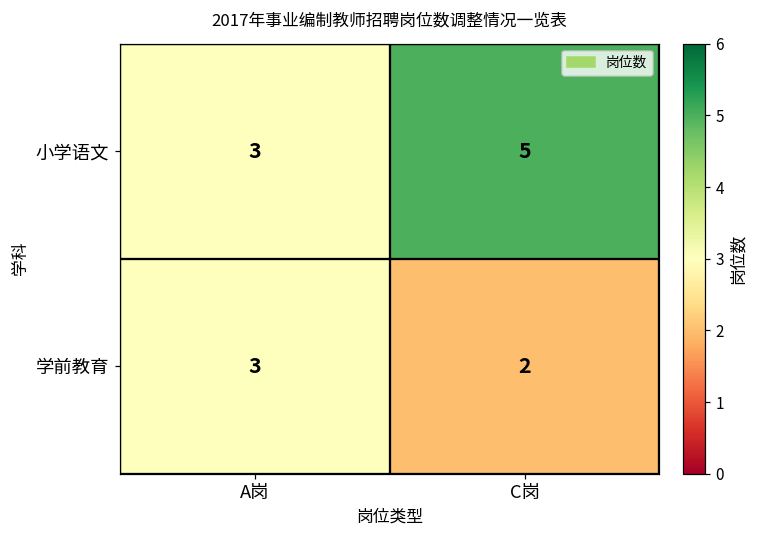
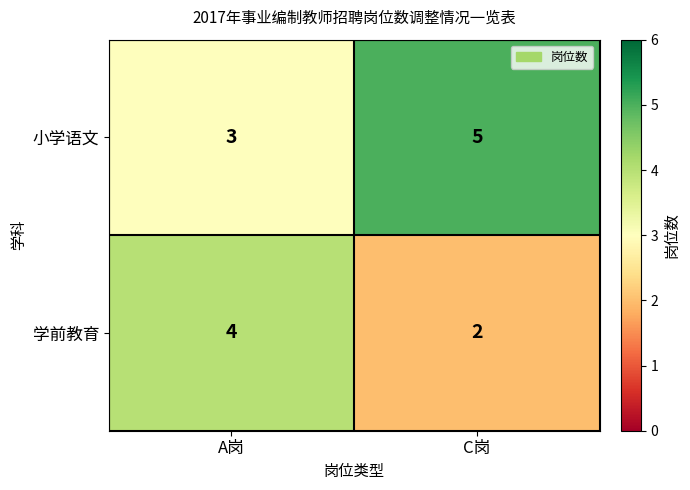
学前教育, A岗: 3 -> 4
